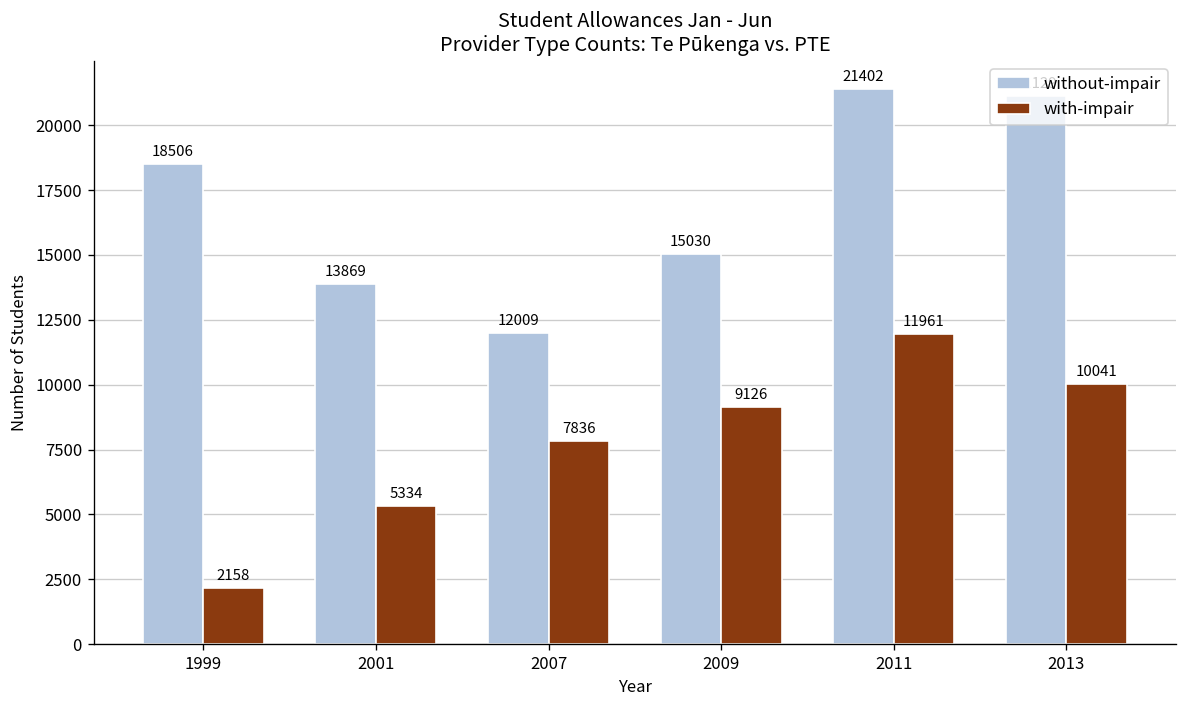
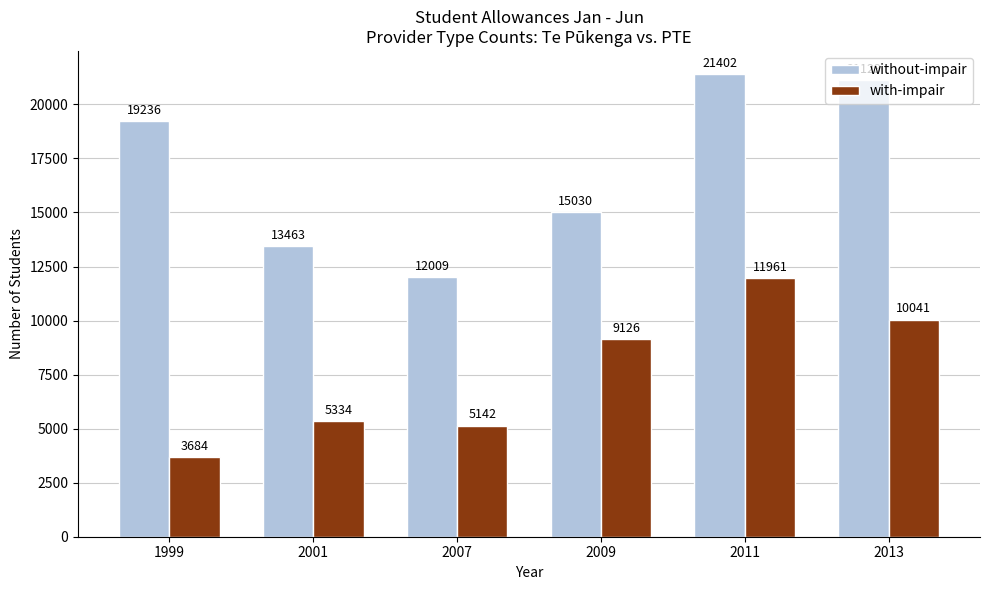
without-impair, 1999: 18506 -> 19236
with-impair, 1999: 2158 -> 3684
without-impair, 2001: 13869 -> 13463
with-impair, 2007: 7836 -> 5142
